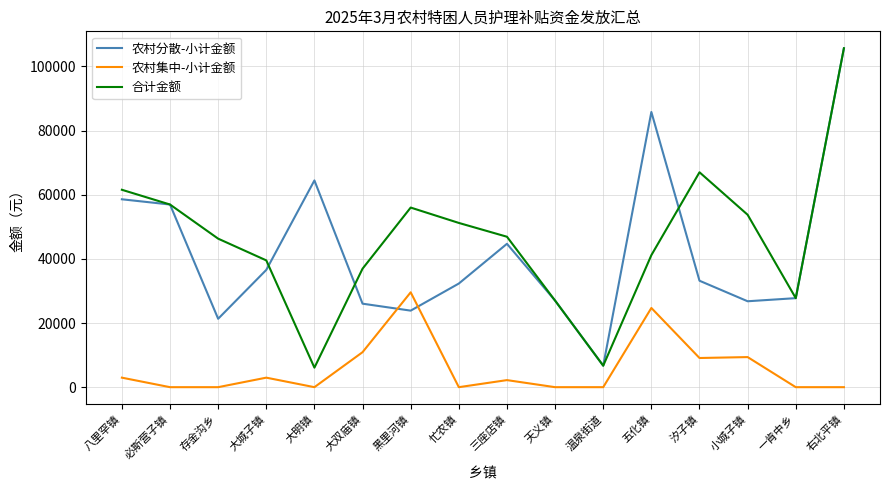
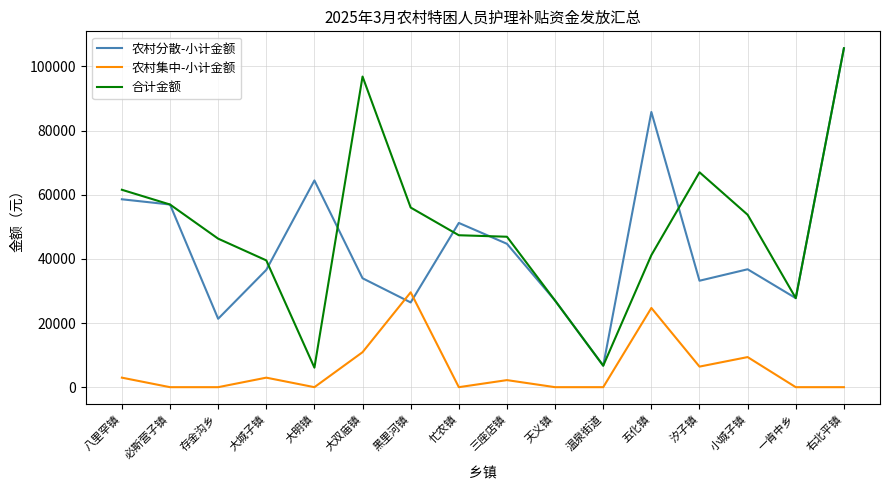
农村分散-小计金额, 大双庙镇: 26000 -> 34000
合计金额, 大双庙镇: 37000 -> 97000
农村分散-小计金额, 黑里河镇: 24000 -> 26000
农村分散-小计金额, 忙农镇: 32000 -> 51000
合计金额, 忙农镇: 51000 -> 47000
农村集中-小计金额, 汐子镇: 9000 -> 6000
农村分散-小计金额, 小城子镇: 27000 -> 37000
